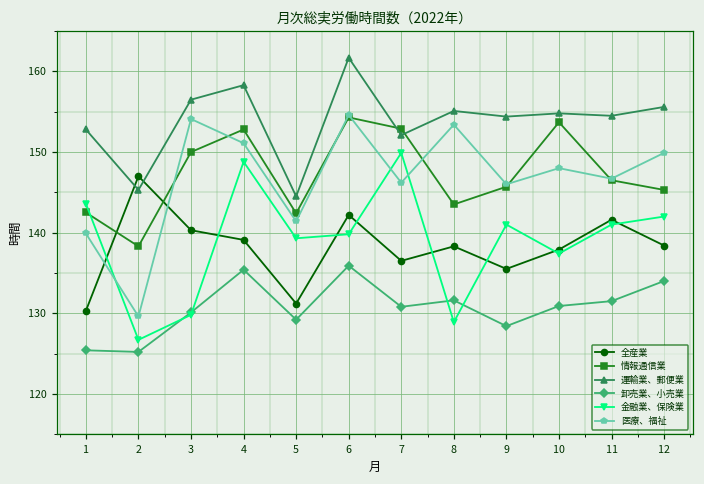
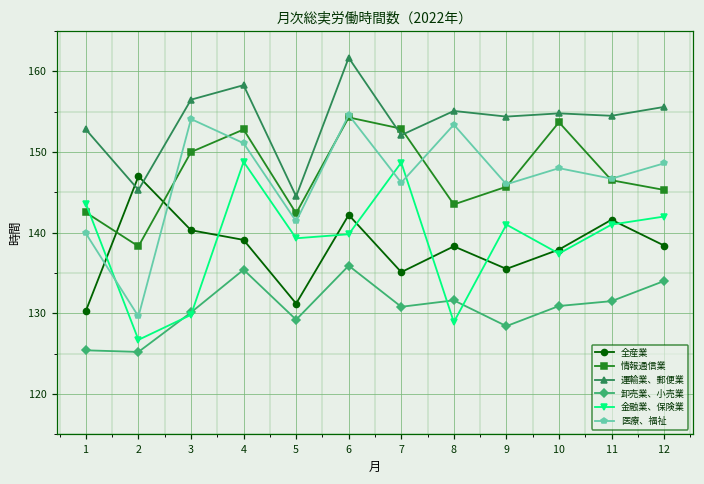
全産業, 7: 137 -> 135
金融業、保険業, 7: 150 -> 149
医療、福祉, 12: 150 -> 149
